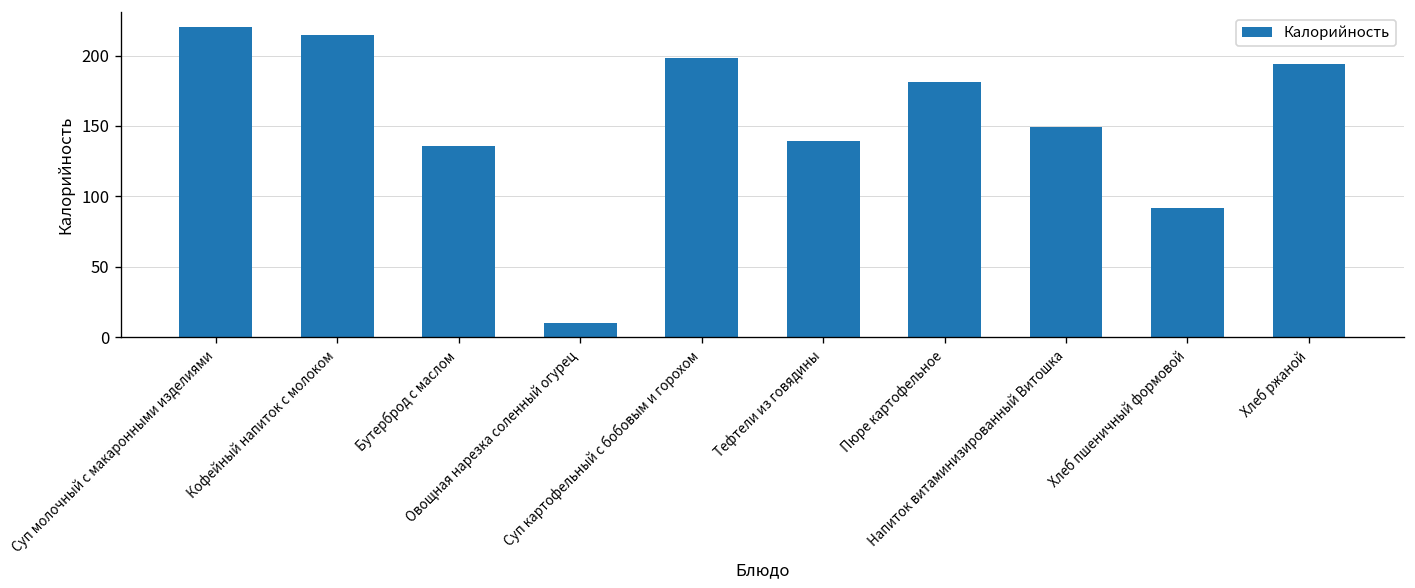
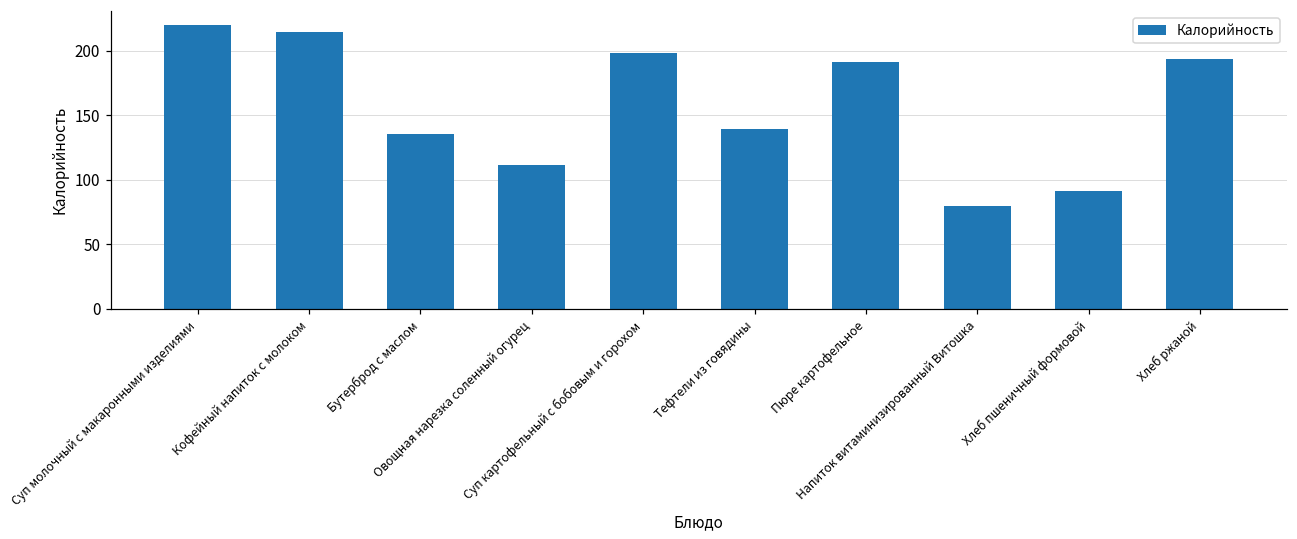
Овощная нарезка соленный огурец: 10 -> 112
Пюре картофельное: 182 -> 192
Напиток витаминизированный Витошка: 149 -> 80
